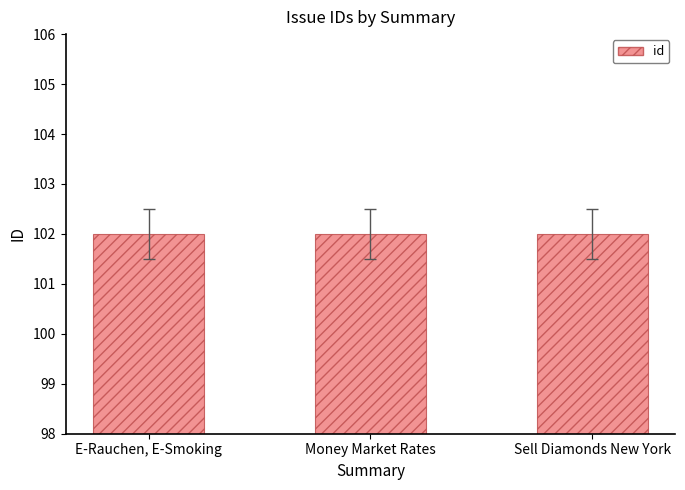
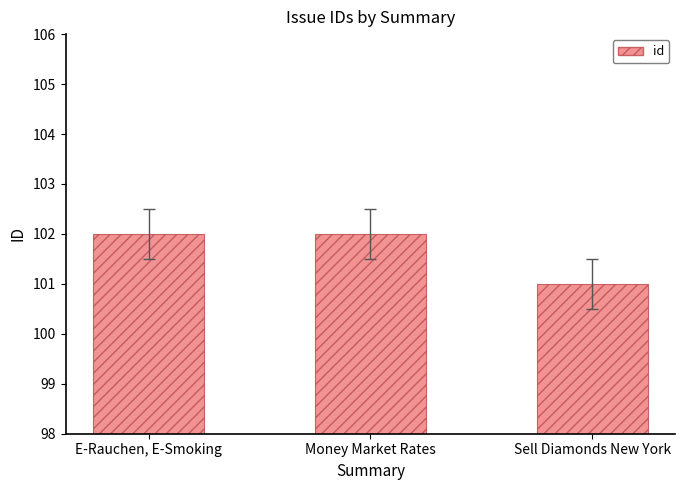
id, Sell Diamonds New York: 102 -> 101
